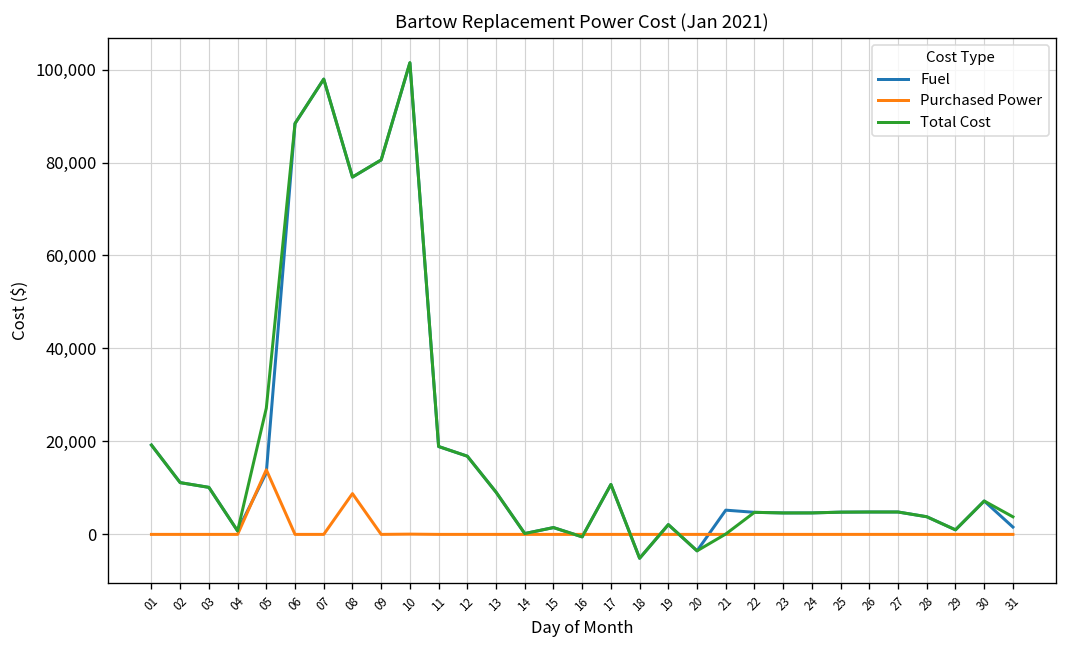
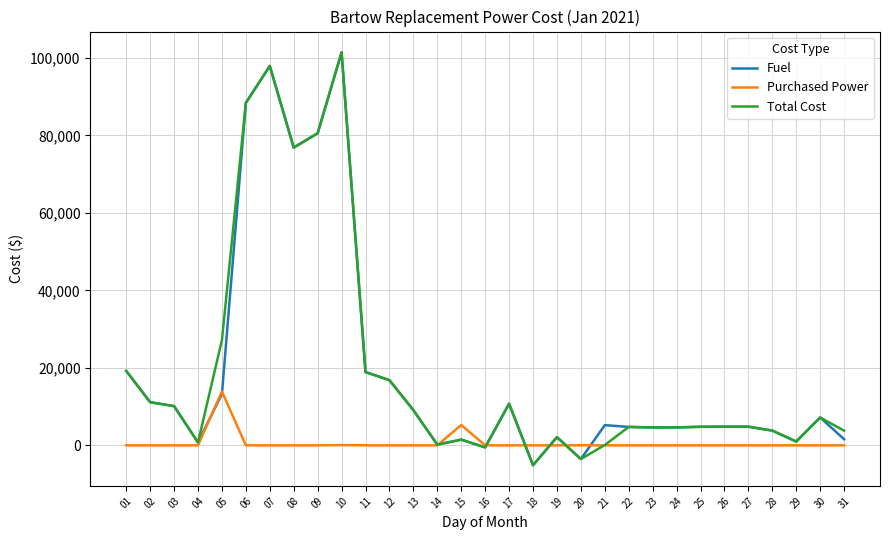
Purchased Power, 08: 9,000 -> 0
Purchased Power, 15: 0 -> 5,000
